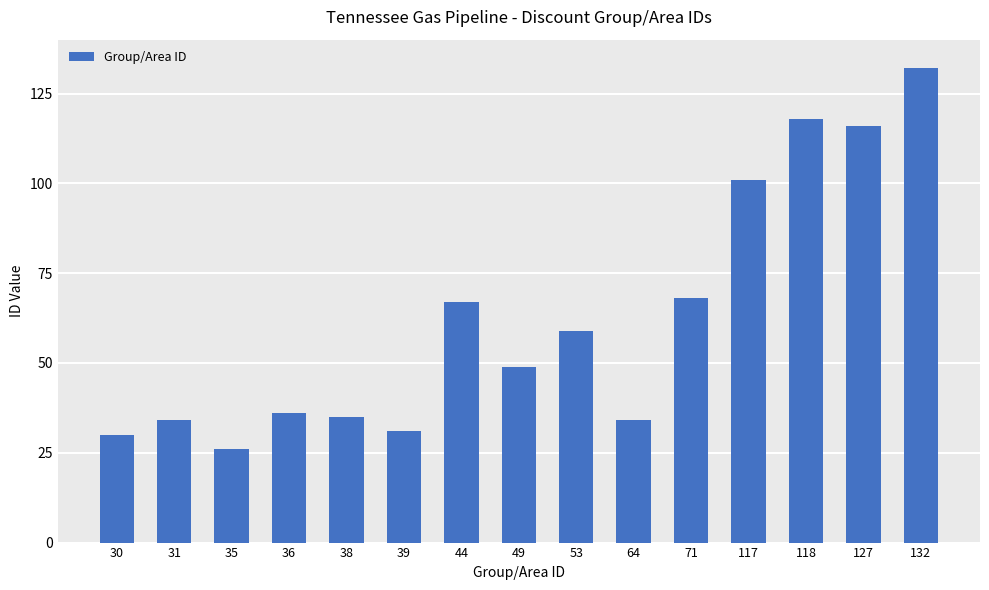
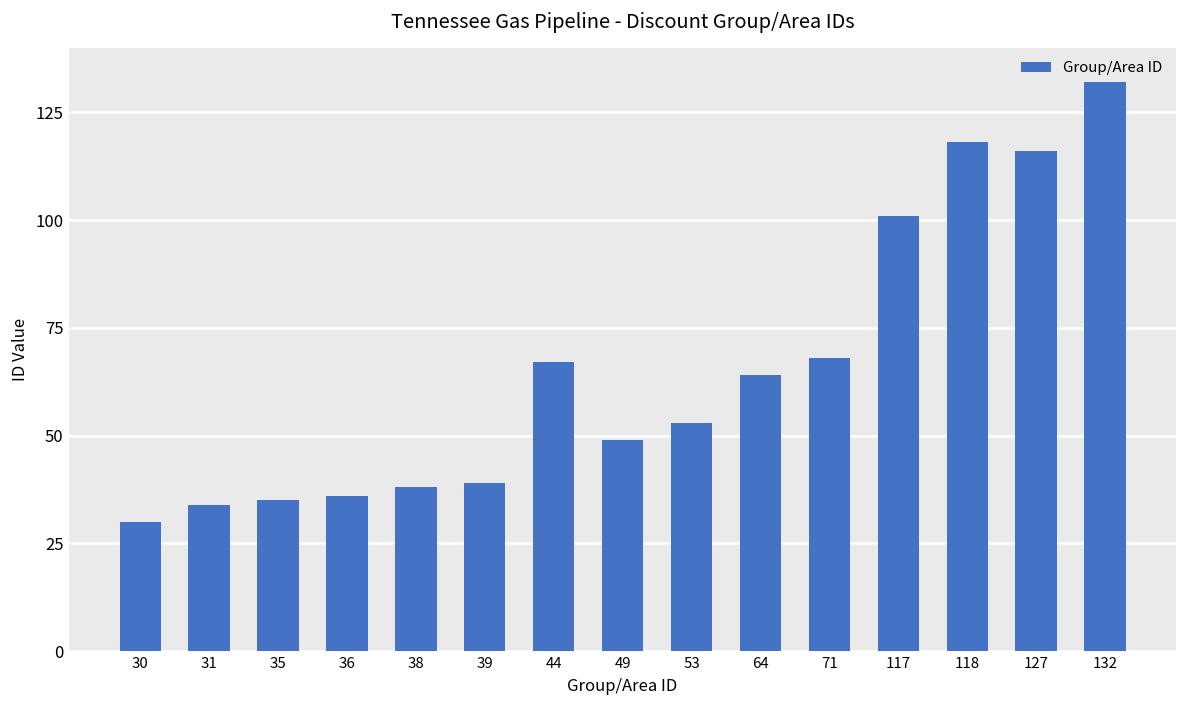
35: 26 -> 35
38: 35 -> 38
39: 31 -> 39
53: 59 -> 53
64: 34 -> 64
